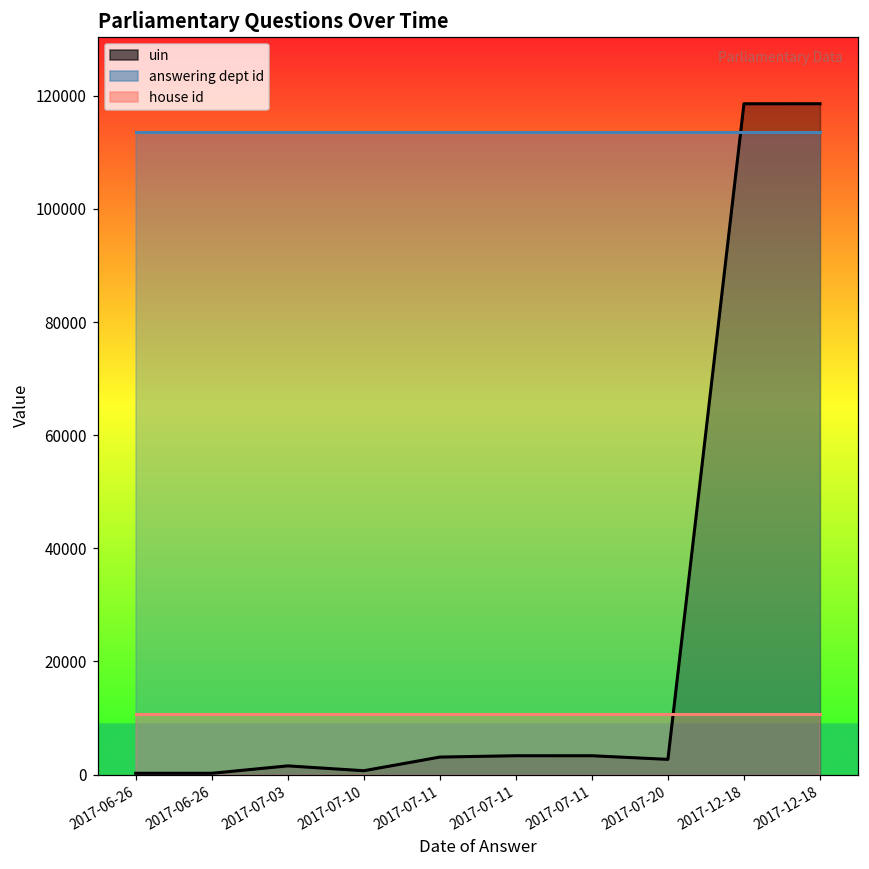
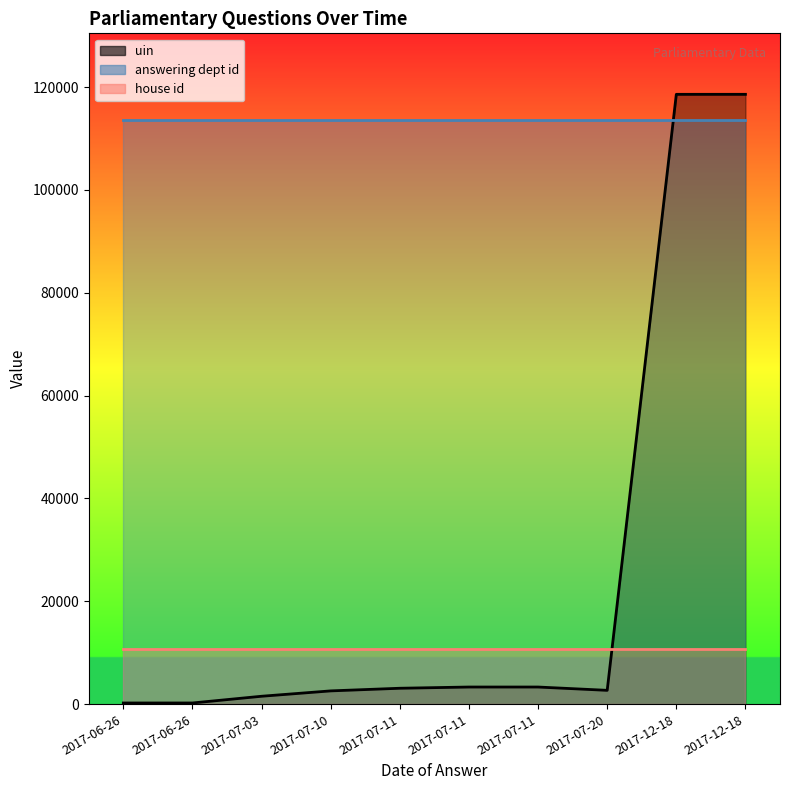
uin, 2017-07-10: 1000 -> 3000
